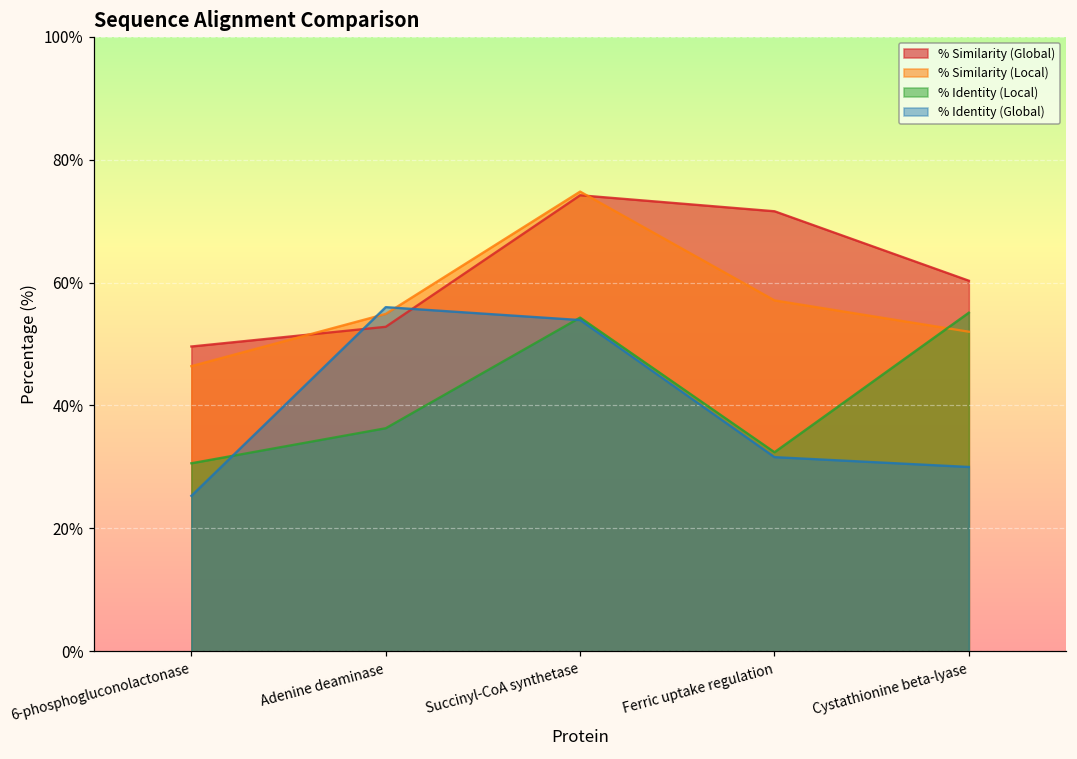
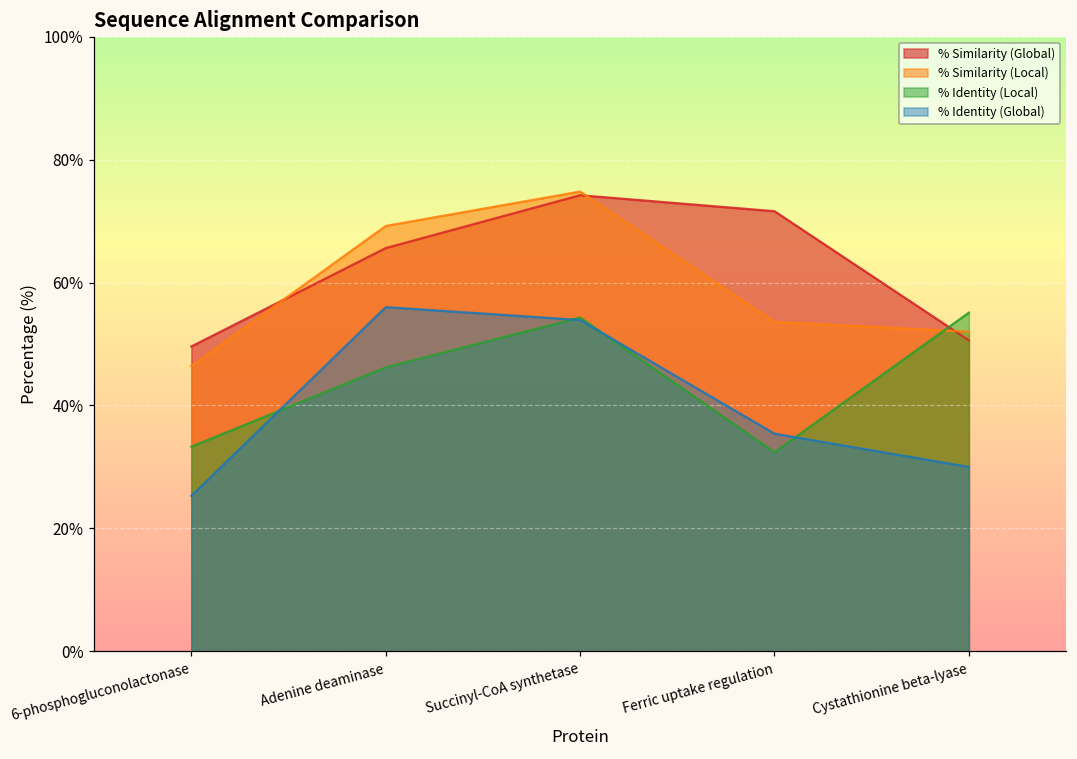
% Identity (Local), 6-phosphogluconolactonase: 31% -> 33%
% Similarity (Global), Adenine deaminase: 53% -> 66%
% Similarity (Local), Adenine deaminase: 55% -> 69%
% Identity (Local), Adenine deaminase: 36% -> 46%
% Similarity (Local), Ferric uptake regulation: 57% -> 54%
% Identity (Global), Ferric uptake regulation: 32% -> 35%
% Similarity (Global), Cystathionine beta-lyase: 60% -> 51%
